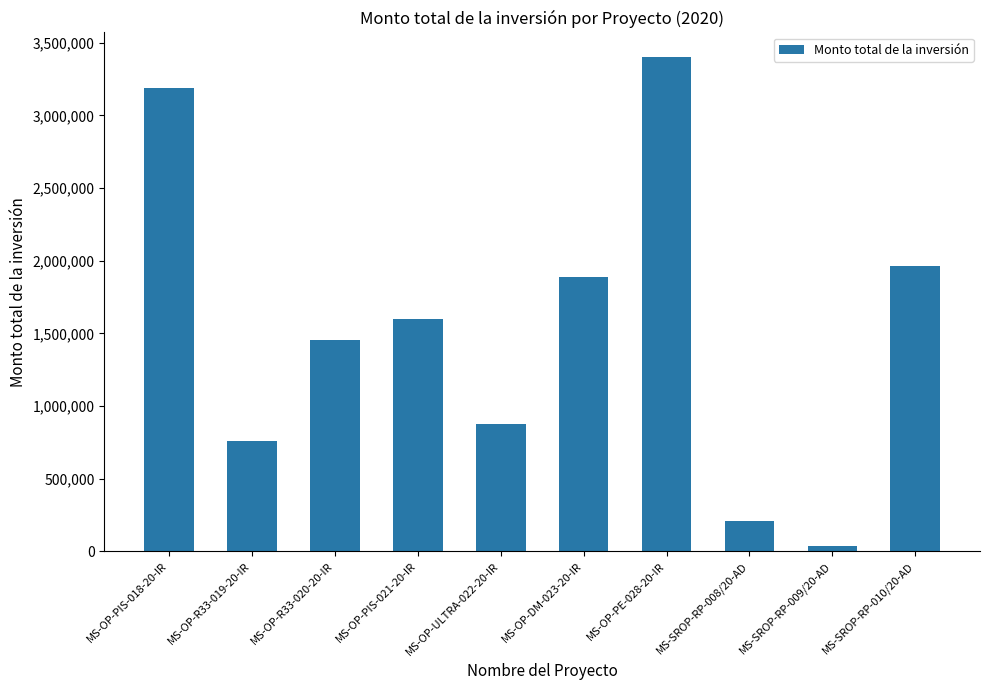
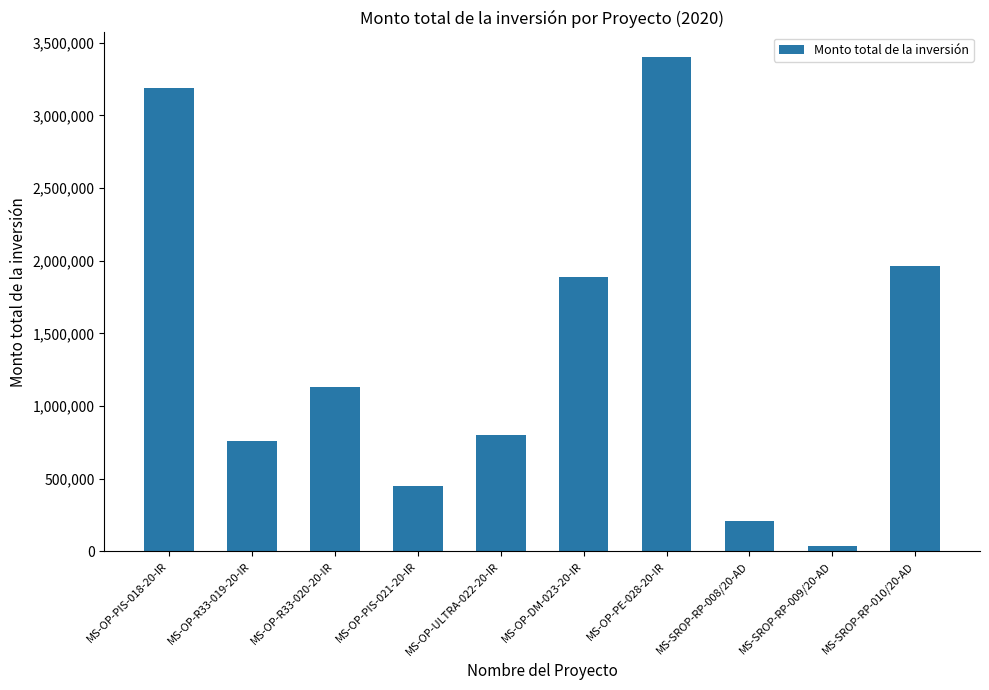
MS-OP-R33-020-20-IR: 1,460,000 -> 1,130,000
MS-OP-PIS-021-20-IR: 1,600,000 -> 450,000
MS-OP-ULTRA-022-20-IR: 880,000 -> 800,000
